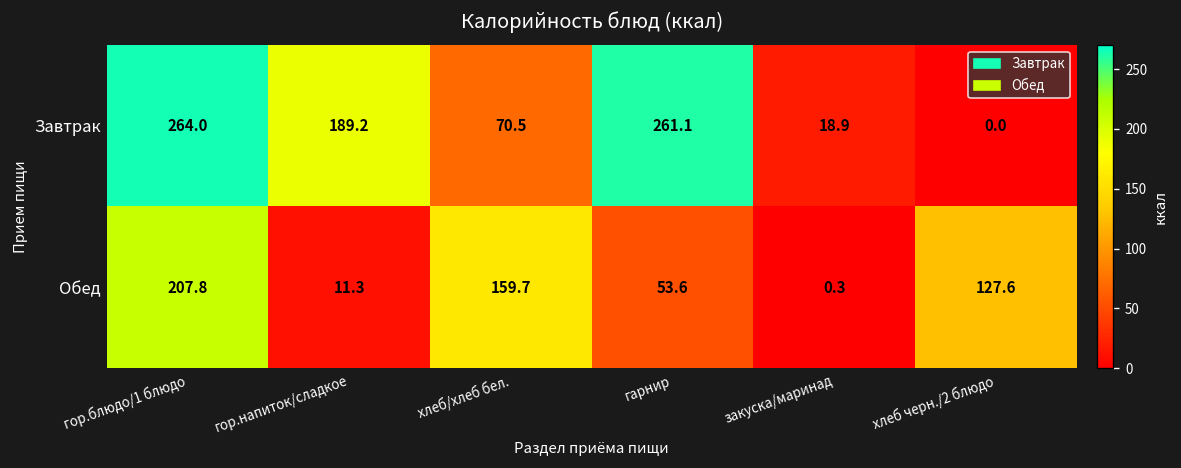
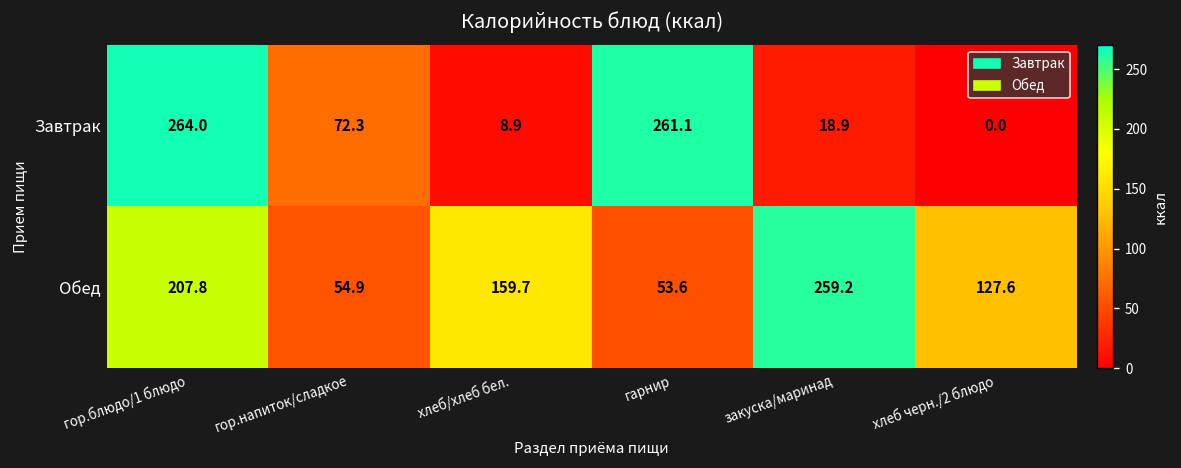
Завтрак, гор.напиток/сладкое: 189.2 -> 72.3
Завтрак, хлеб/хлеб бел.: 70.5 -> 8.9
Обед, гор.напиток/сладкое: 11.3 -> 54.9
Обед, закуска/маринад: 0.3 -> 259.2
